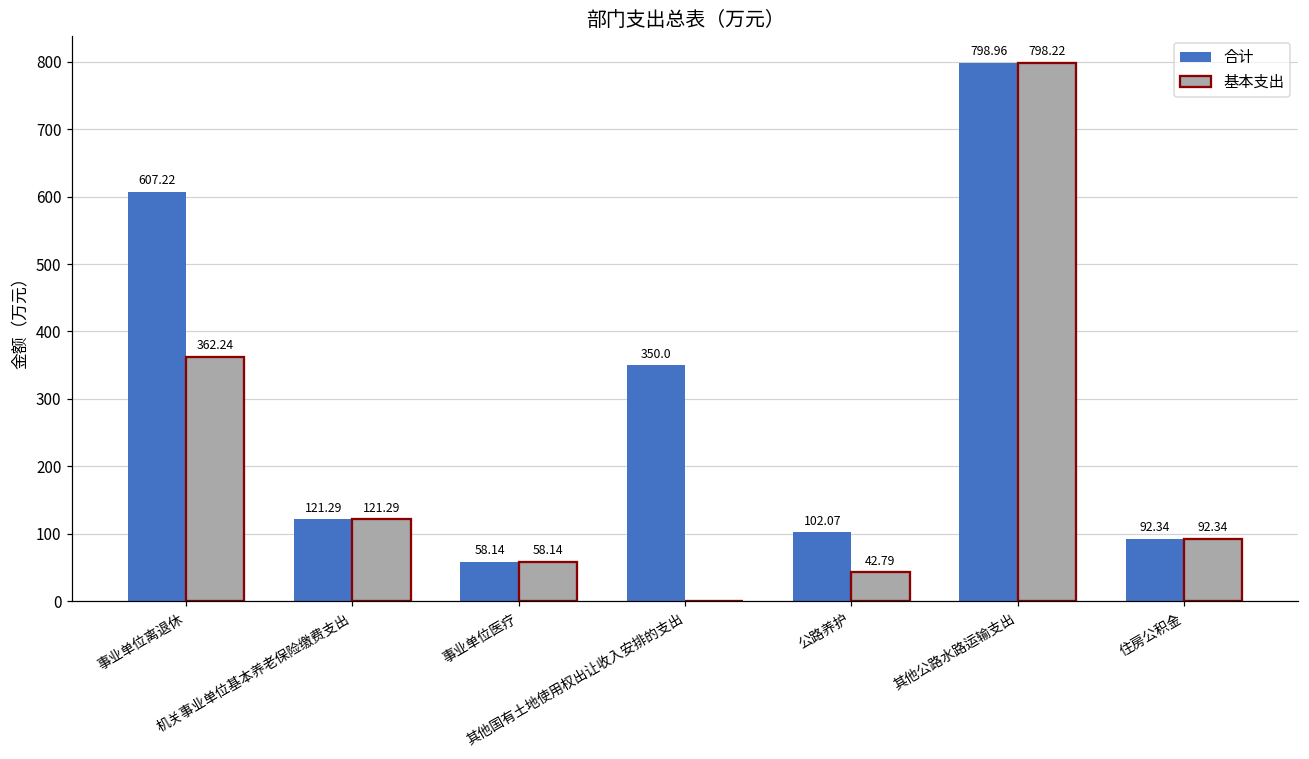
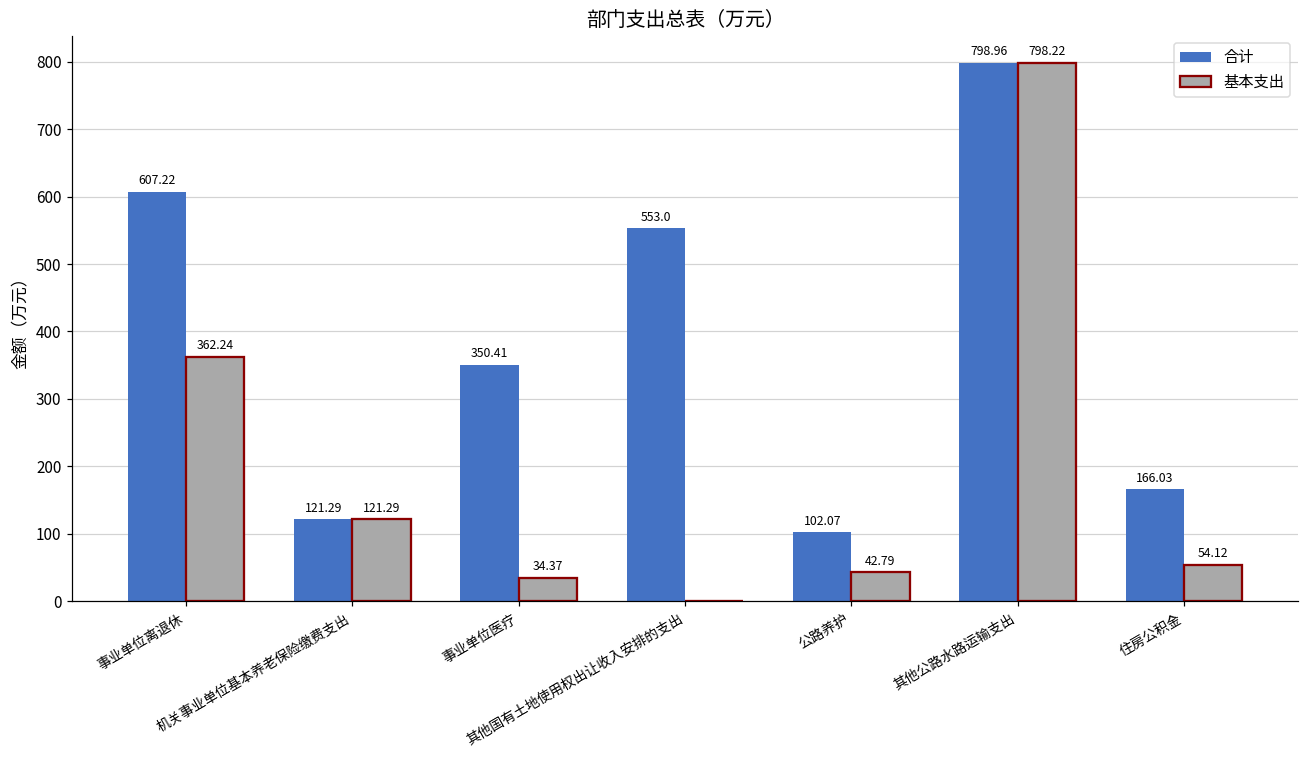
合计, 事业单位医疗: 58.14 -> 350.41
基本支出, 事业单位医疗: 58.14 -> 34.37
合计, 其他国有土地使用权出让收入安排的支出: 350.0 -> 553.0
合计, 住房公积金: 92.34 -> 166.03
基本支出, 住房公积金: 92.34 -> 54.12
